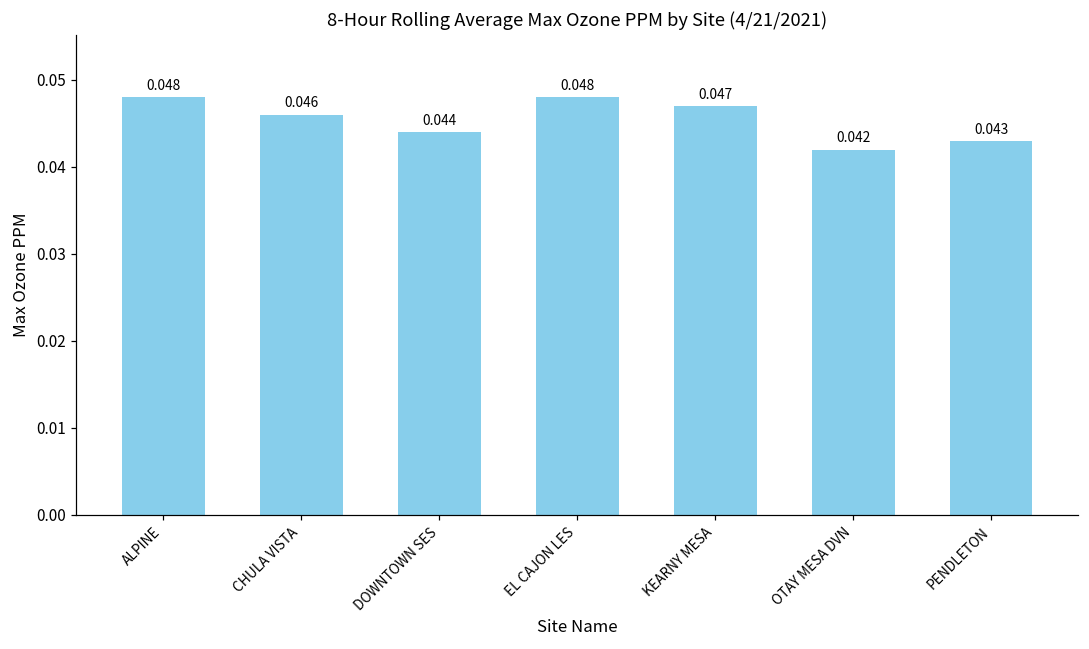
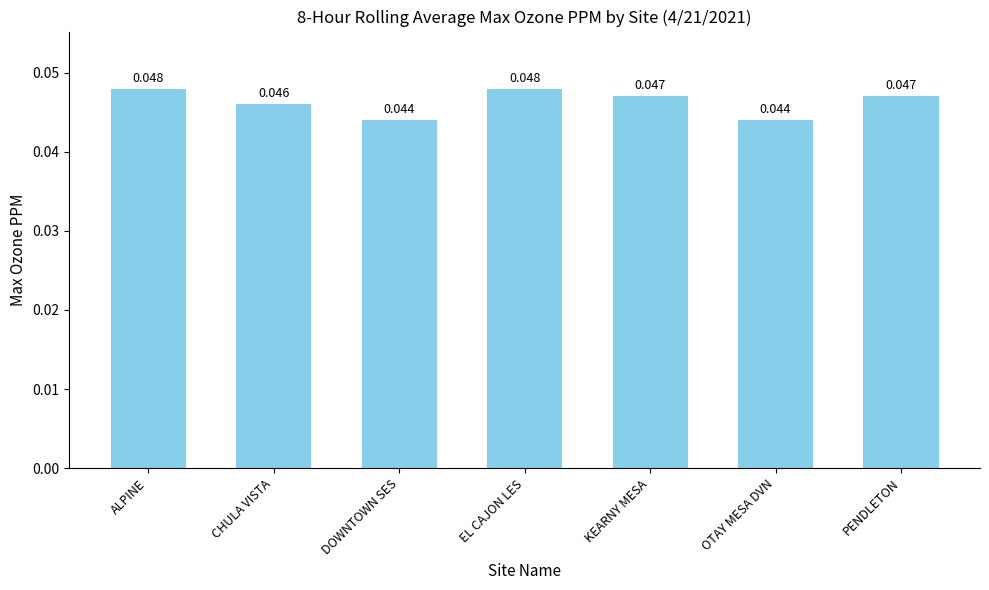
OTAY MESA DVN: 0.042 -> 0.044
PENDLETON: 0.043 -> 0.047
